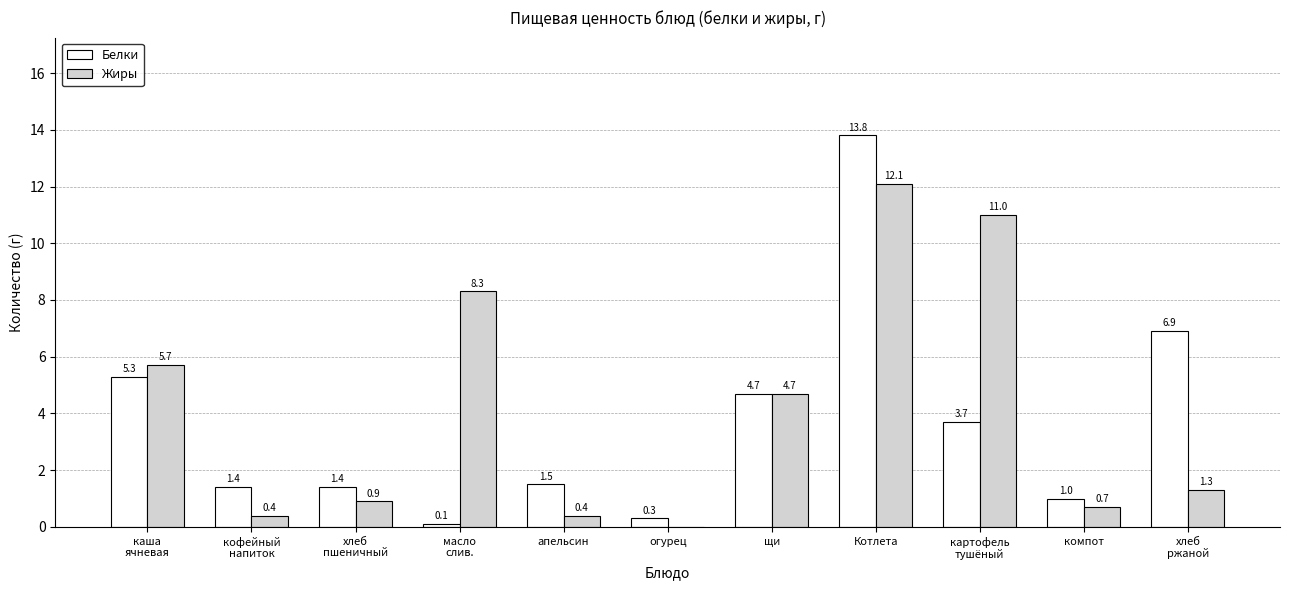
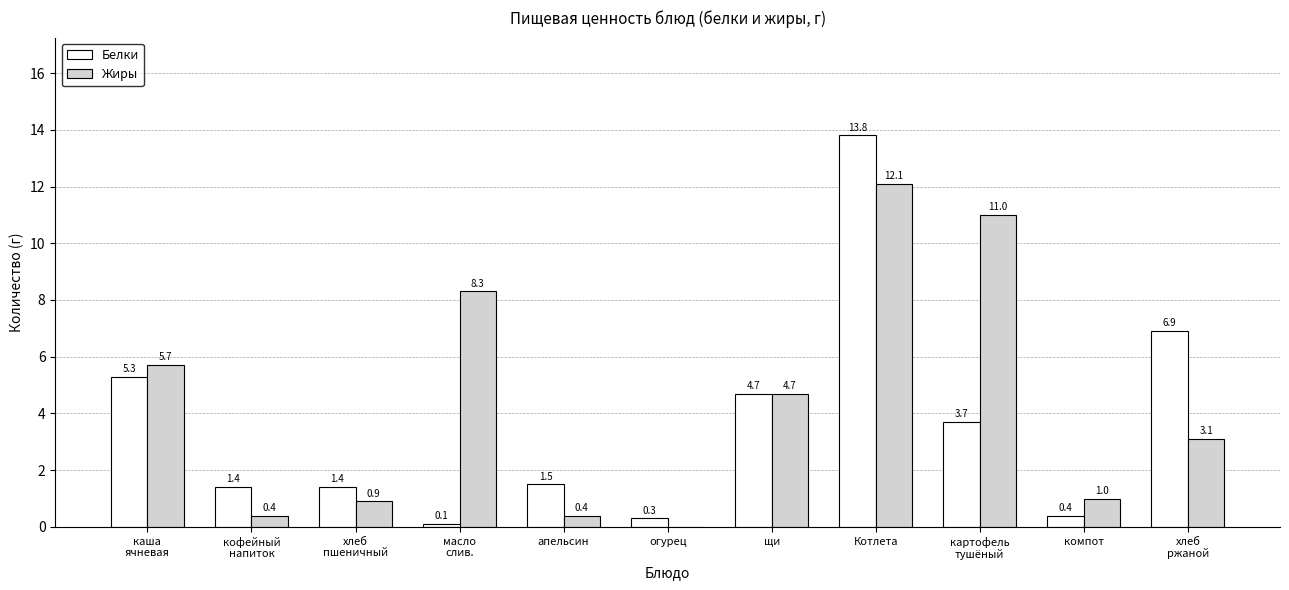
Белки, компот: 1.0 -> 0.4
Жиры, компот: 0.7 -> 1.0
Жиры, хлеб ржаной: 1.3 -> 3.1
